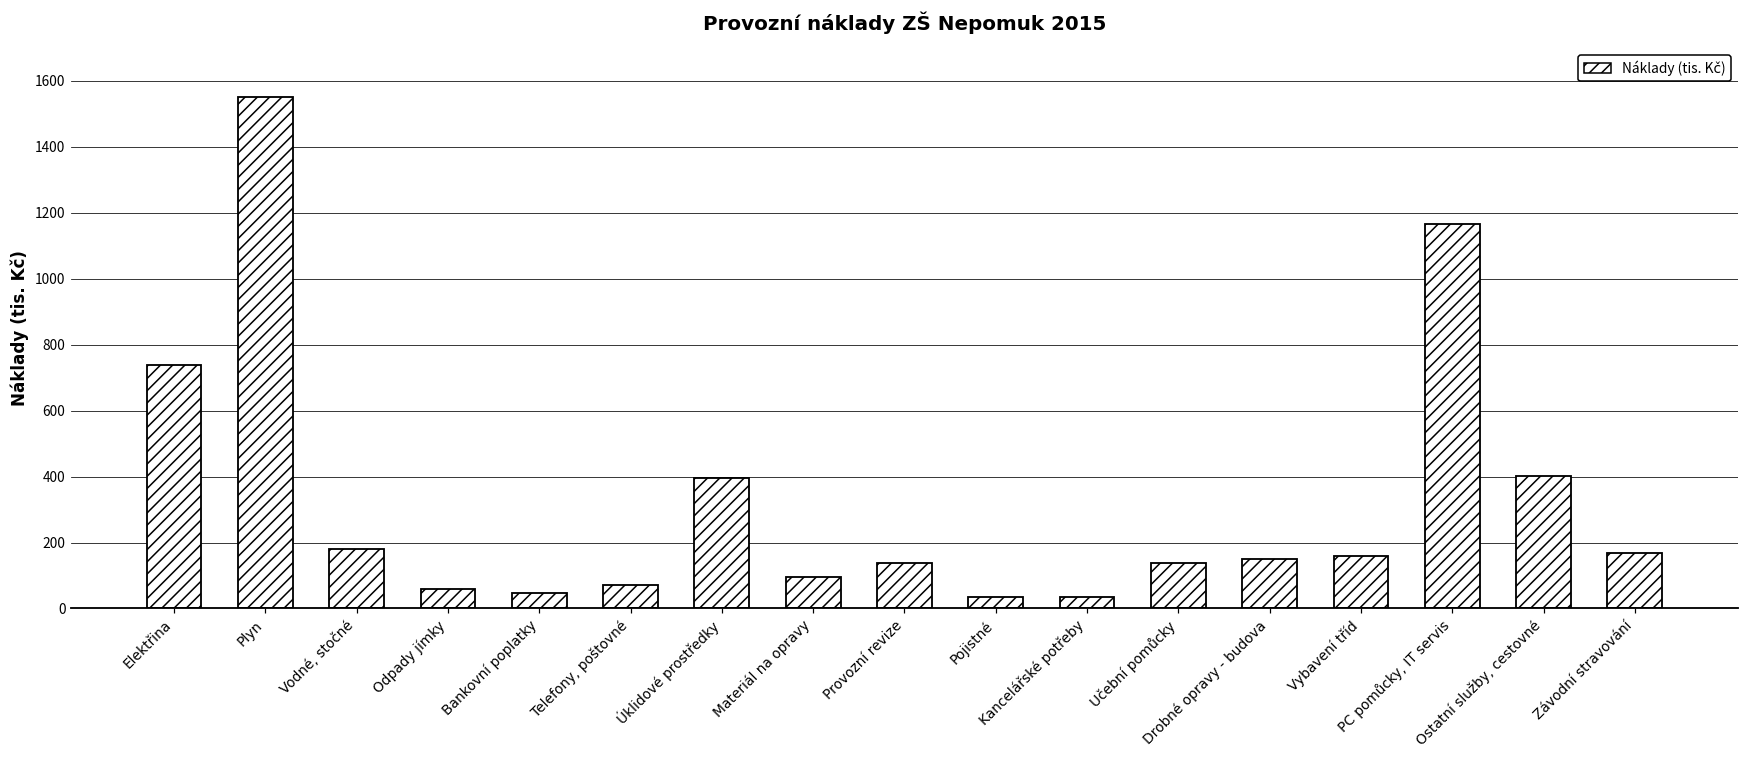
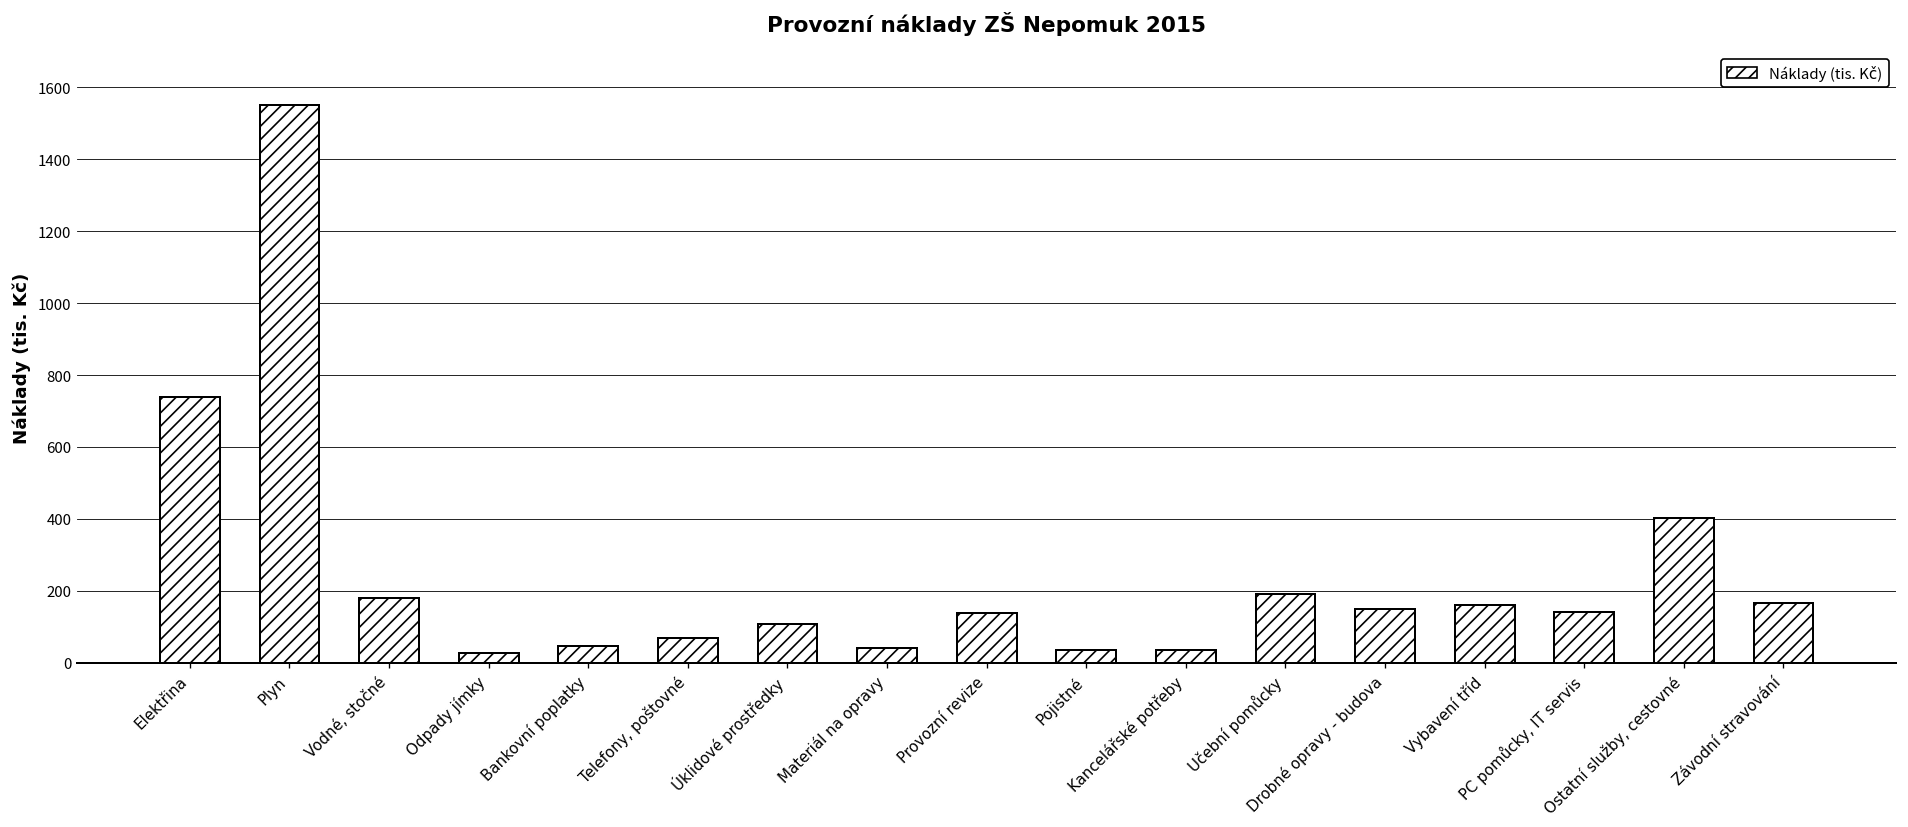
Odpady jímky: 60 -> 30
Úklidové prostředky: 400 -> 110
Materiál na opravy: 90 -> 40
Učební pomůcky: 140 -> 190
PC pomůcky, IT servis: 1170 -> 140
